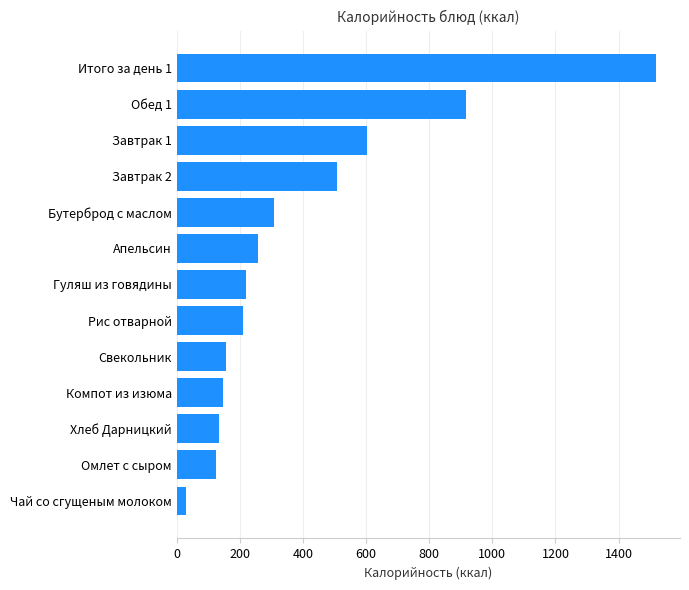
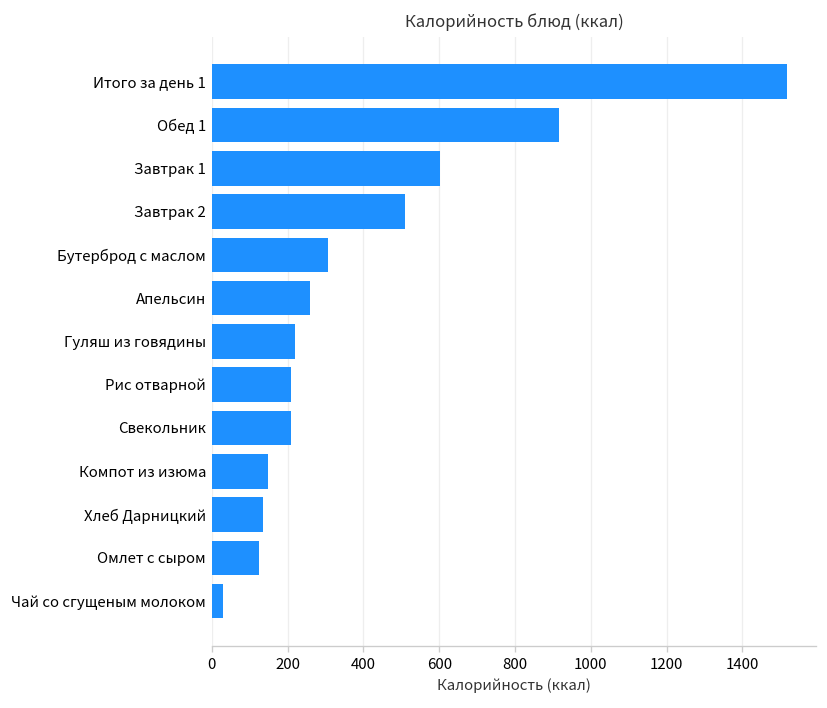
Свекольник: 160 -> 210
